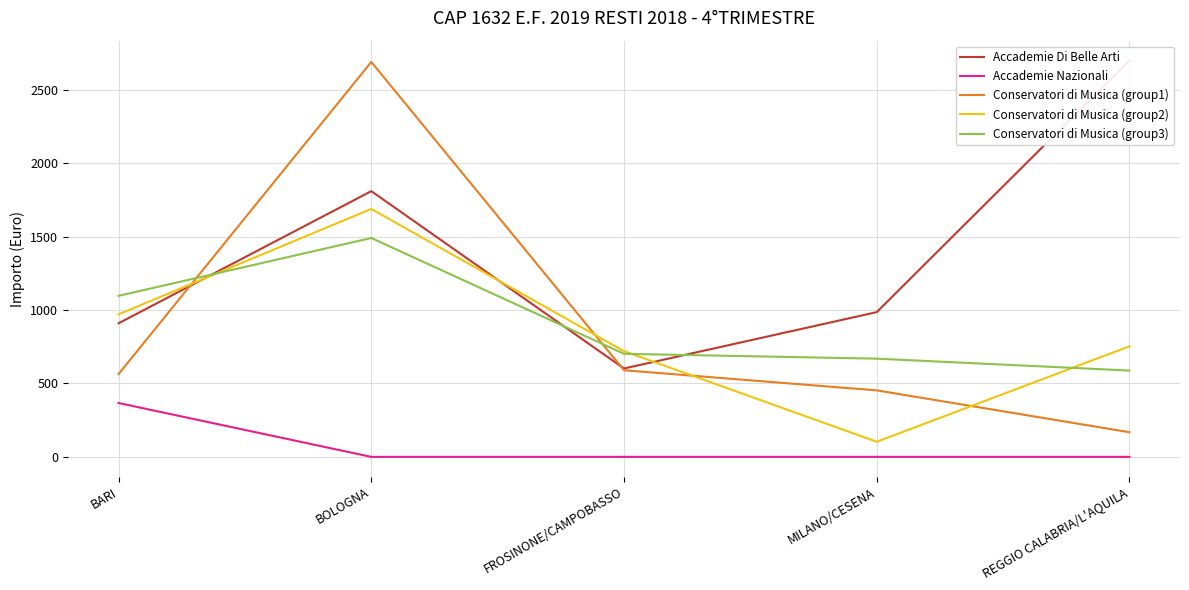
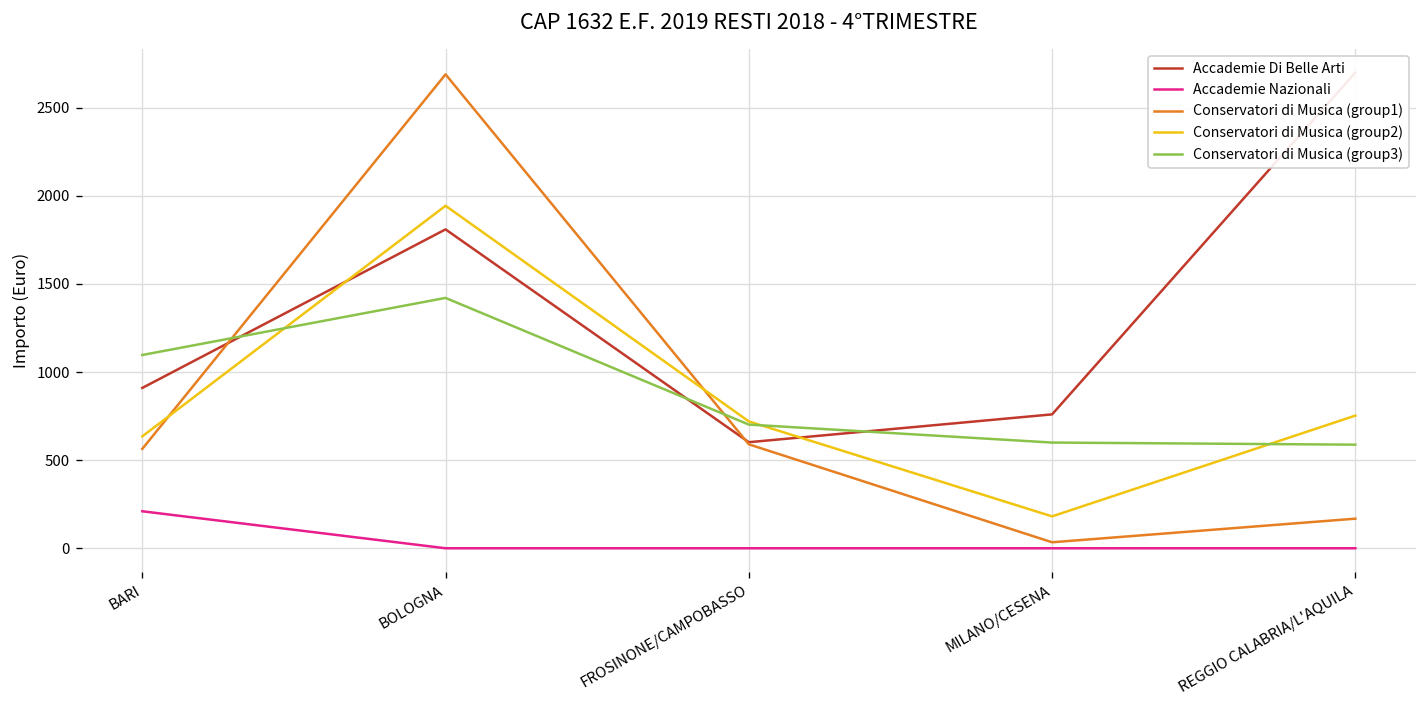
Accademie Nazionali, BARI: 370 -> 210
Conservatori di Musica (group2), BARI: 970 -> 640
Conservatori di Musica (group2), BOLOGNA: 1690 -> 1940
Conservatori di Musica (group3), BOLOGNA: 1490 -> 1420
Accademie Di Belle Arti, MILANO/CESENA: 990 -> 760
Conservatori di Musica (group1), MILANO/CESENA: 450 -> 30
Conservatori di Musica (group2), MILANO/CESENA: 100 -> 180
Conservatori di Musica (group3), MILANO/CESENA: 670 -> 600
